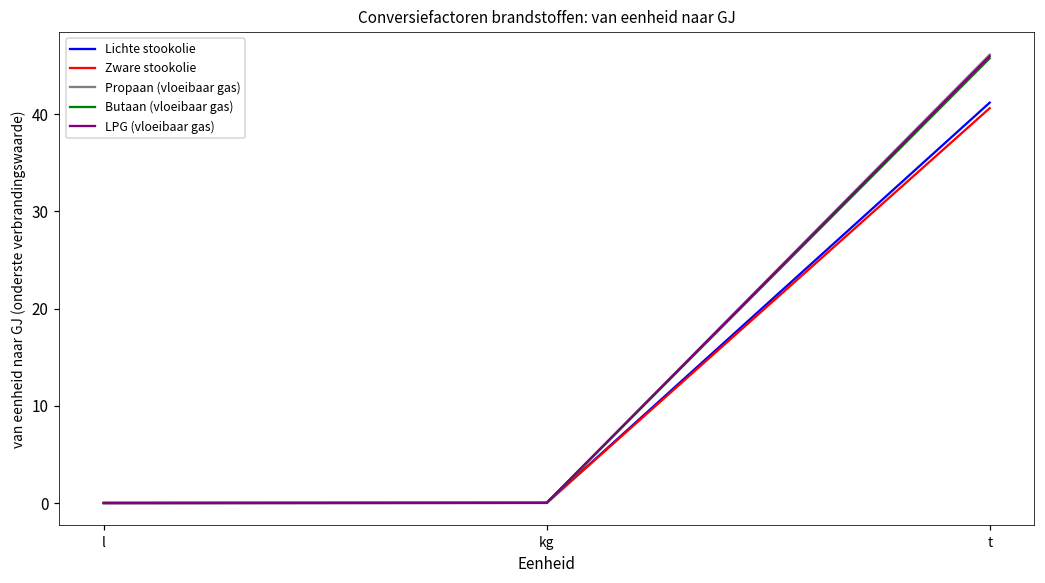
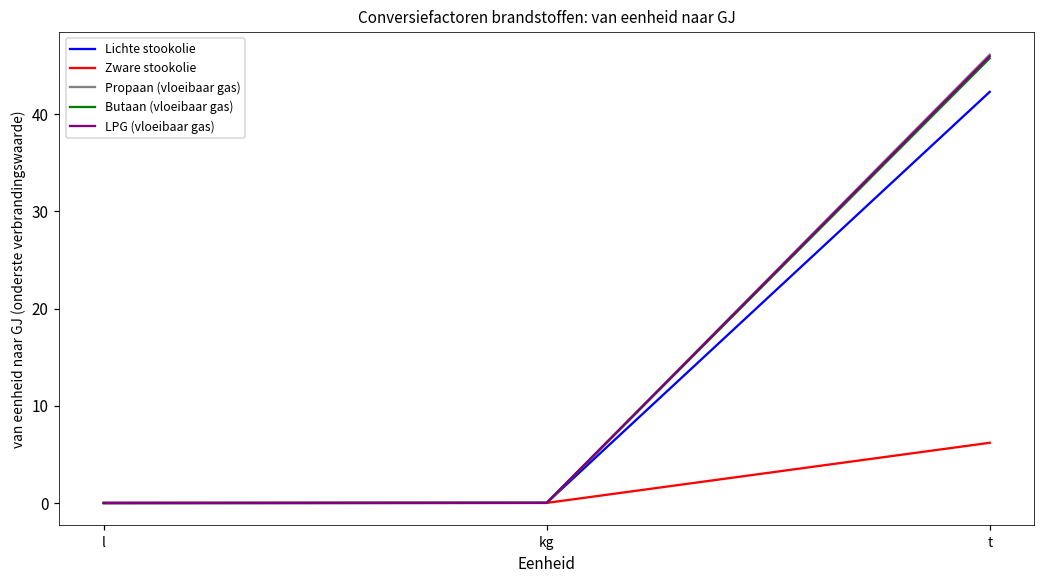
Lichte stookolie, t: 41 -> 42
Zware stookolie, t: 41 -> 6
